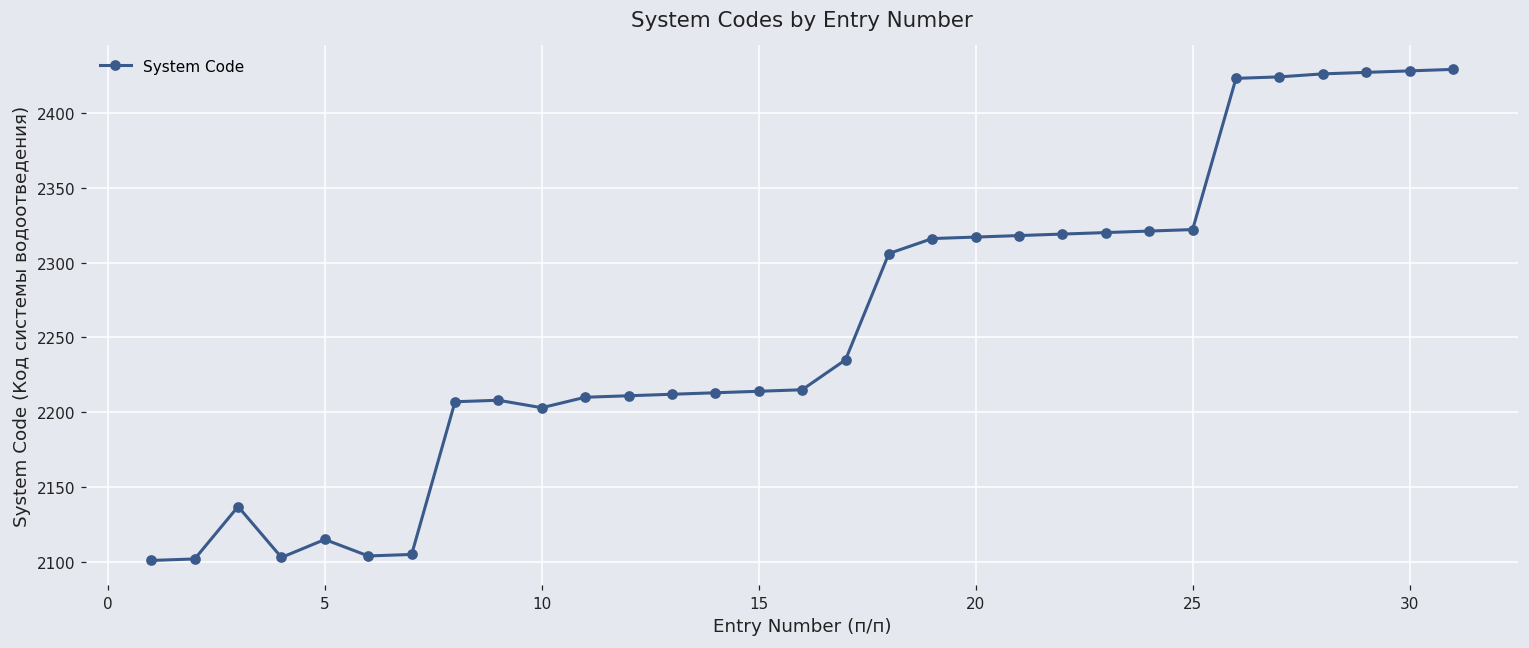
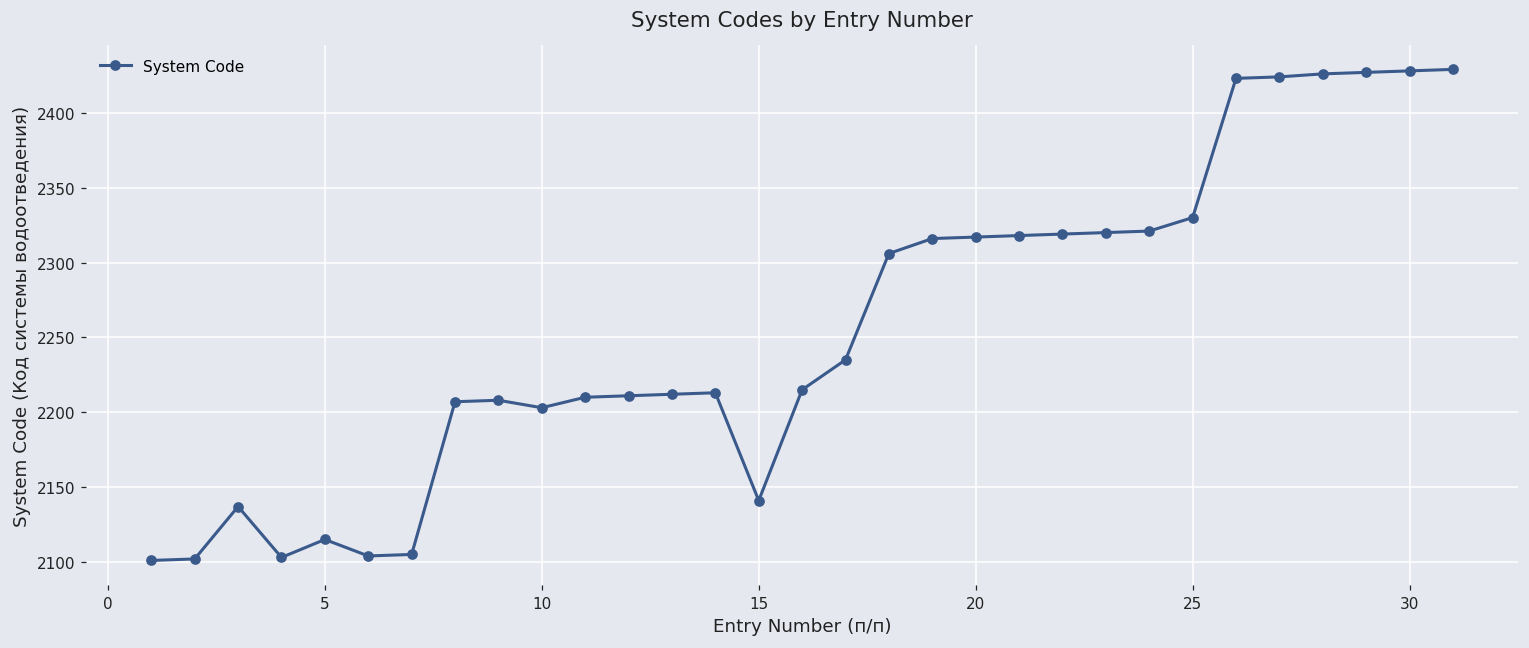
15: 2214 -> 2141
25: 2322 -> 2330
